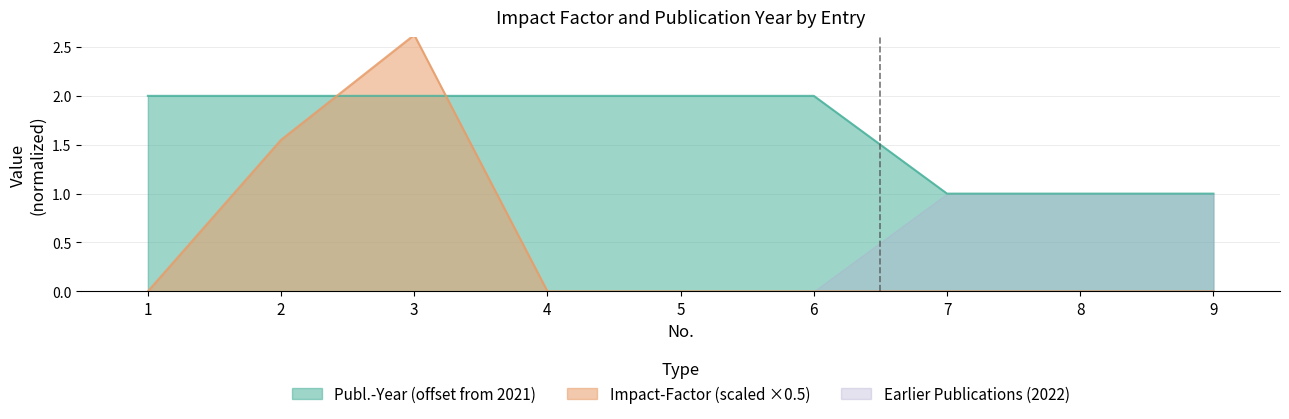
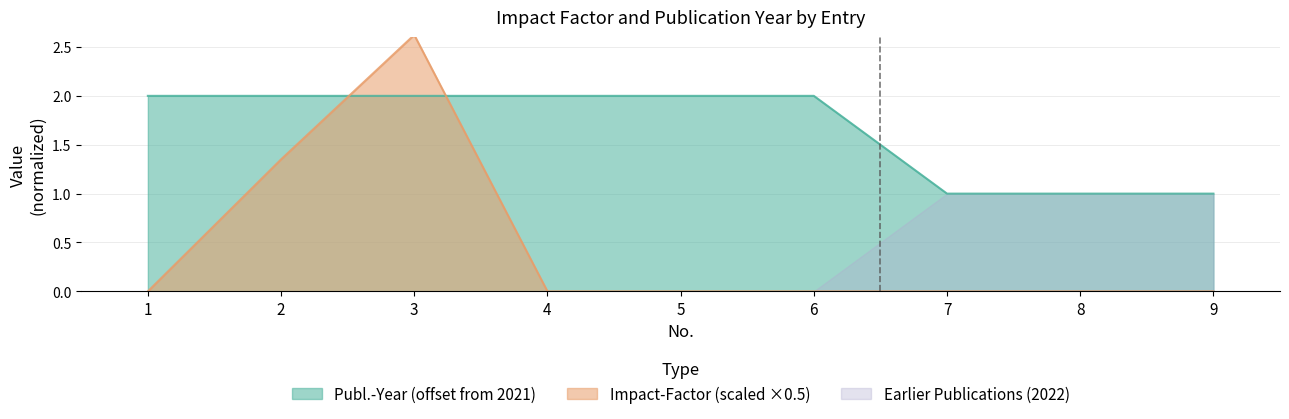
Impact-Factor (scaled ×0.5), 2: 1.6 -> 1.4
